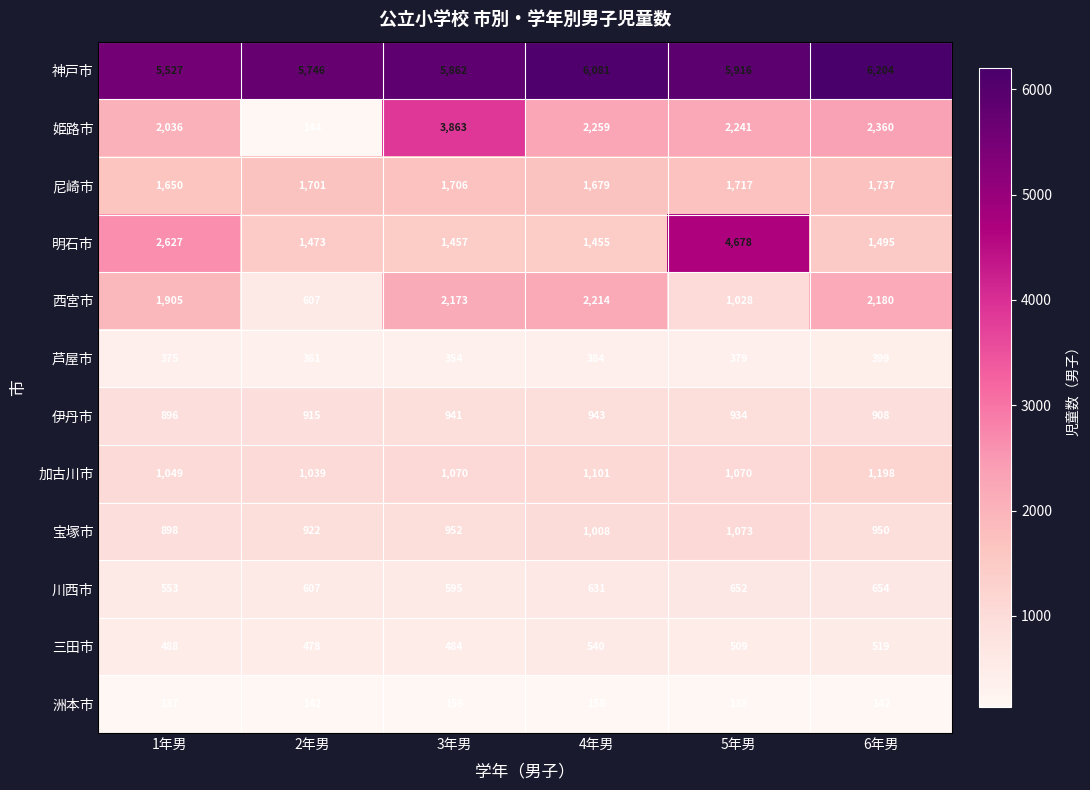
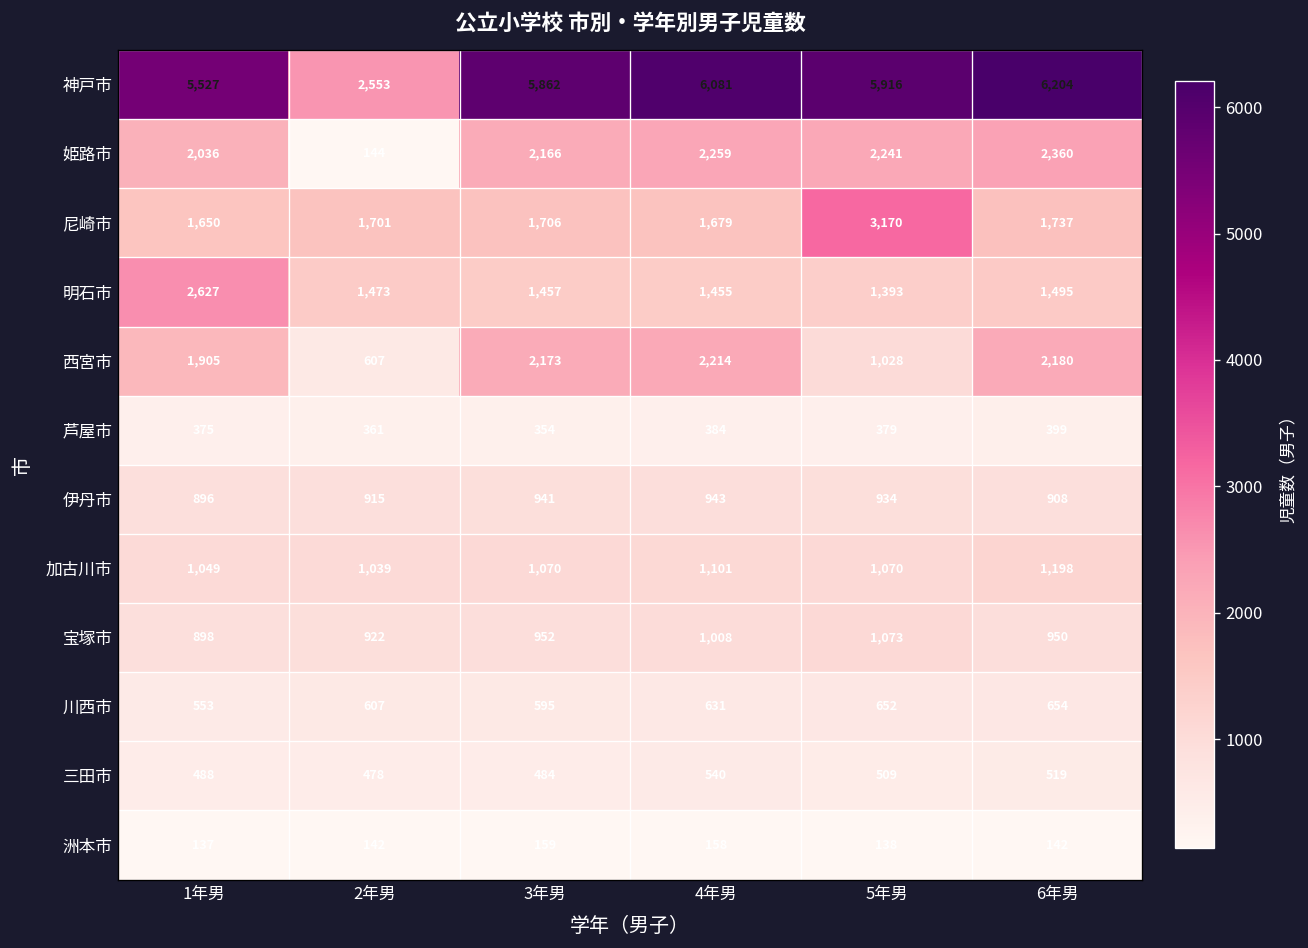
神戸市, 2年男: 5,746 -> 2,553
姫路市, 3年男: 3,863 -> 2,166
尼崎市, 5年男: 1,717 -> 3,170
明石市, 5年男: 4,678 -> 1,393
